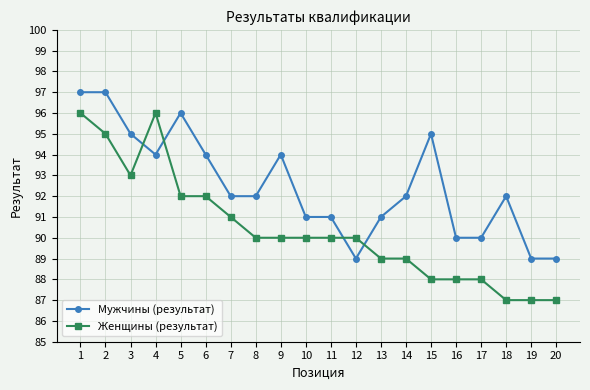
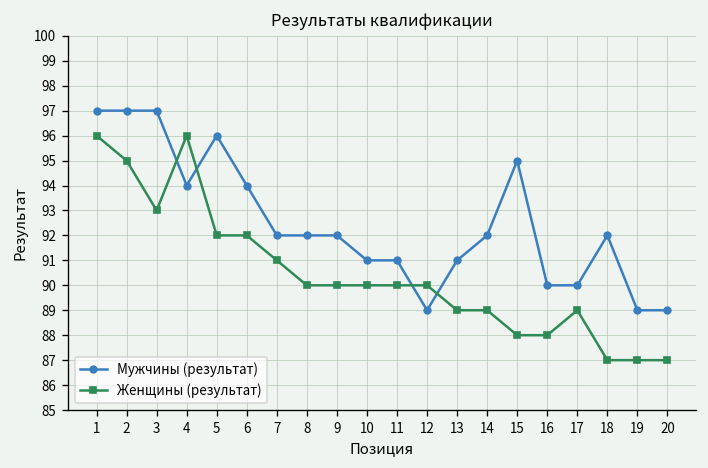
Мужчины (результат), 3: 95 -> 97
Мужчины (результат), 9: 94 -> 92
Женщины (результат), 17: 88 -> 89
